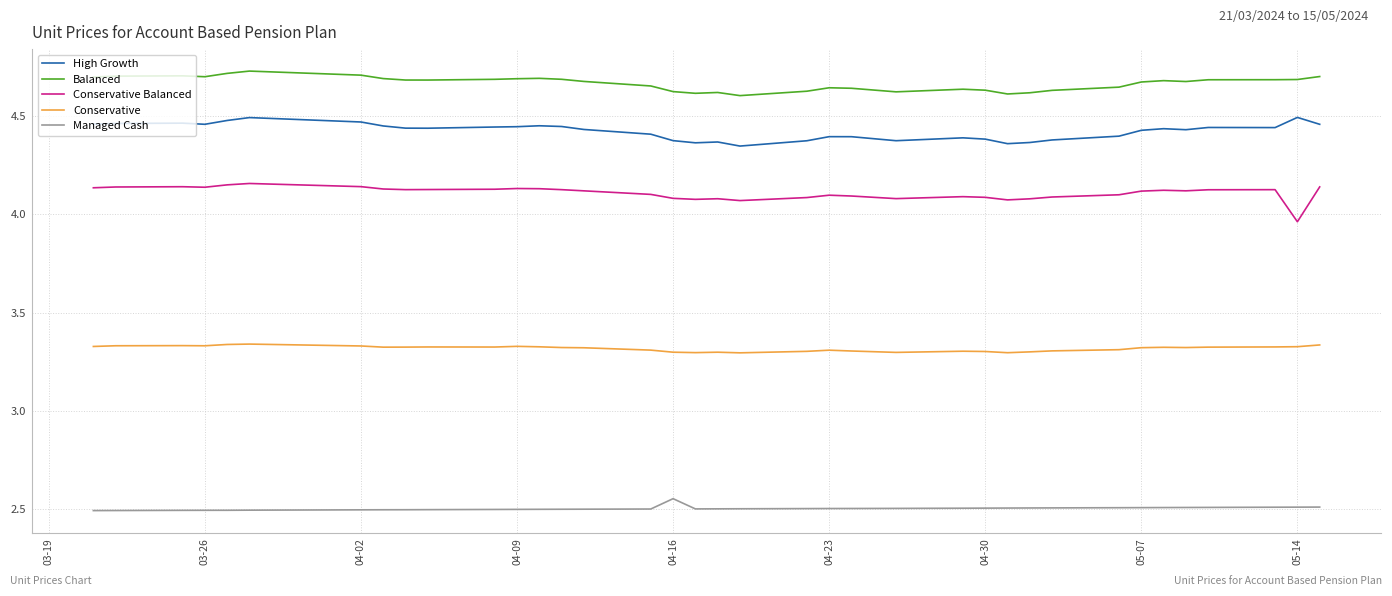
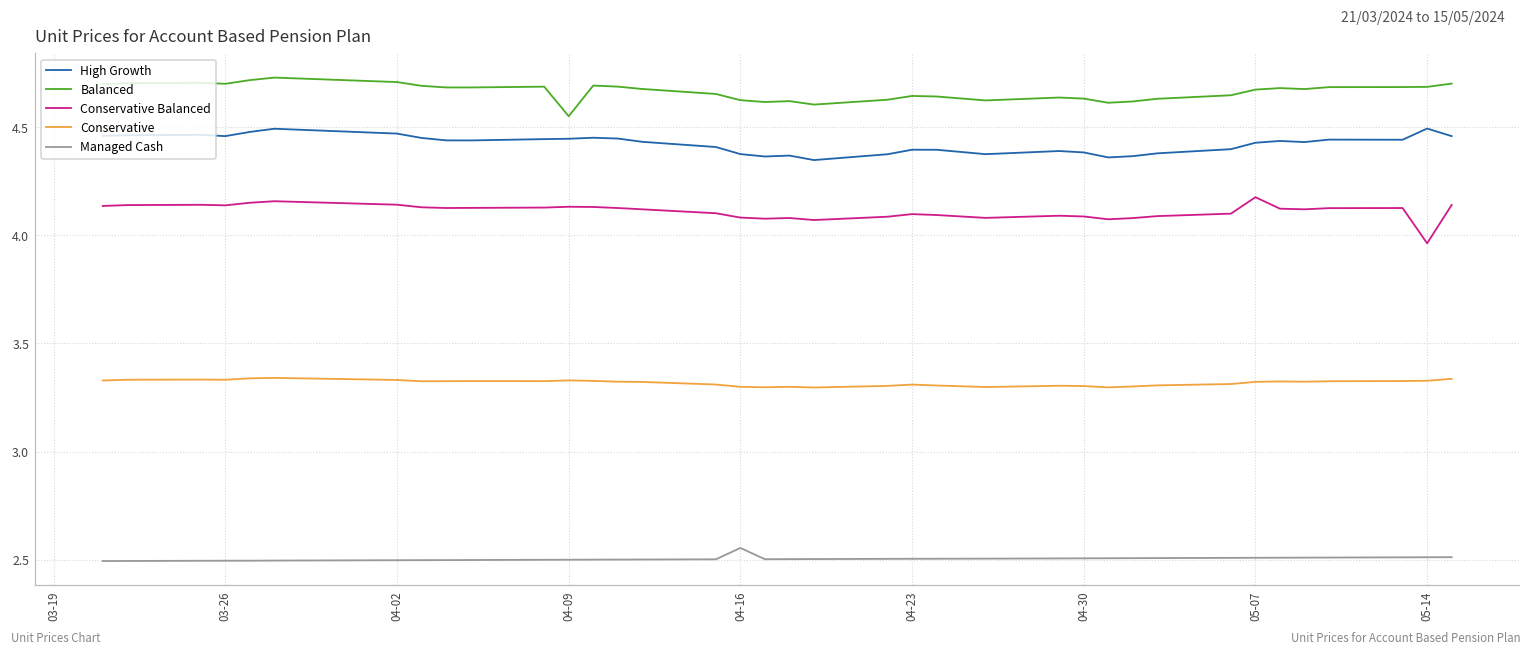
Balanced, 04-09: 4.69 -> 4.55
Conservative Balanced, 05-07: 4.12 -> 4.18
